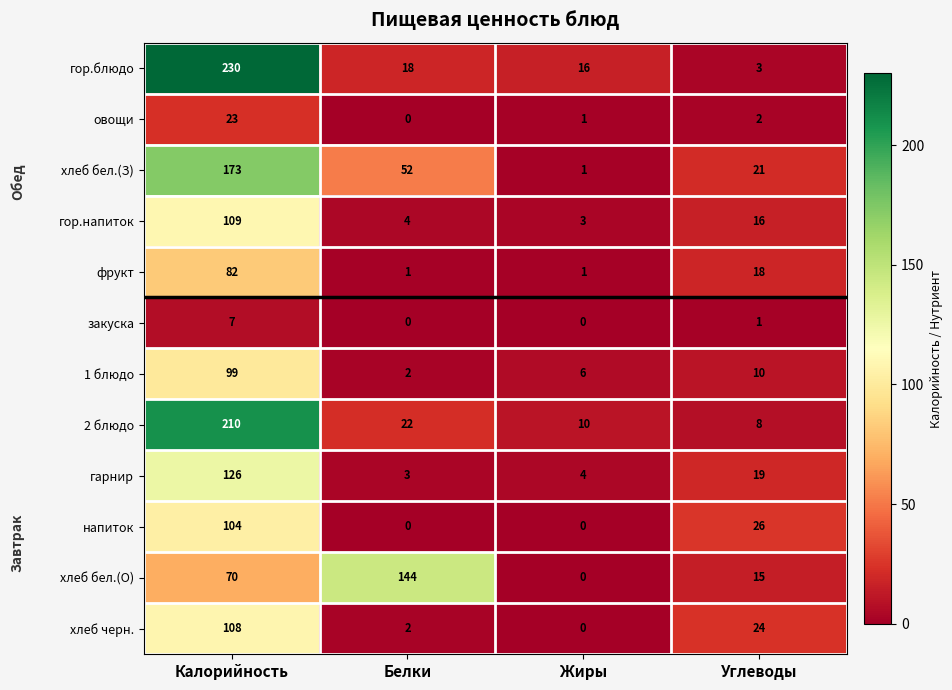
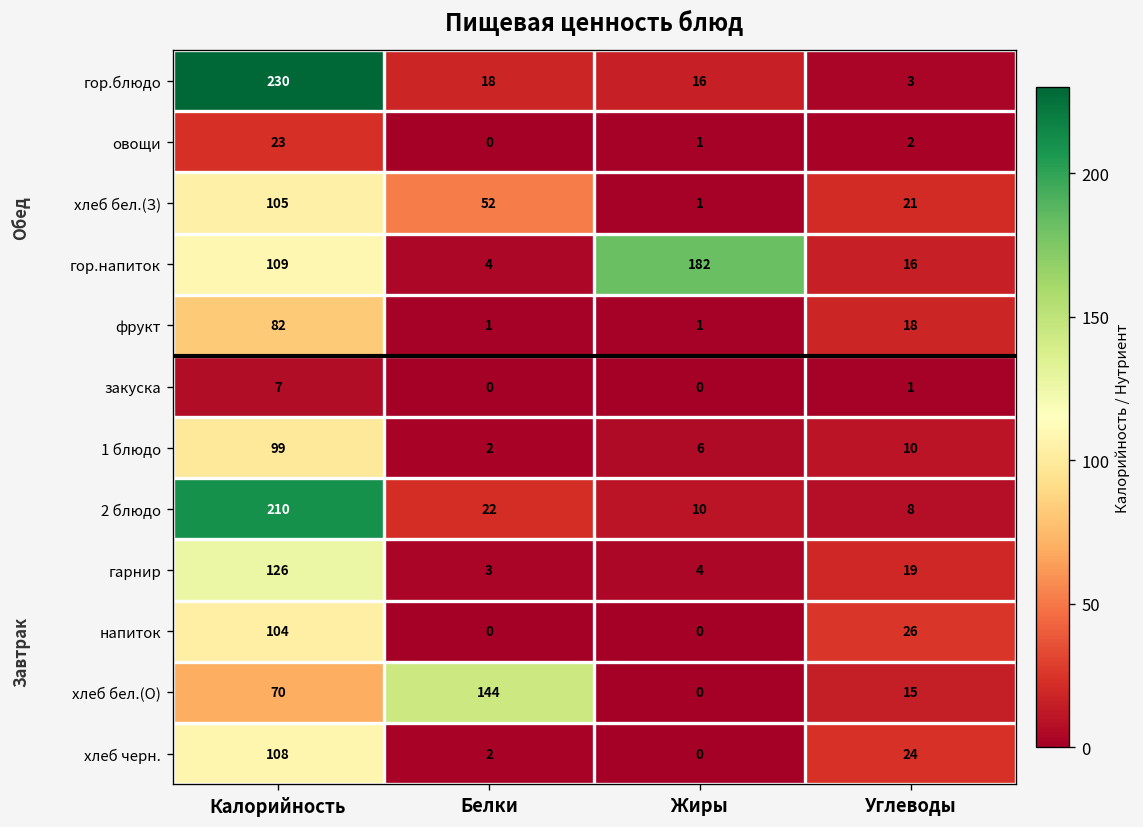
хлеб бел.(З), Калорийность: 173 -> 105
гор.напиток, Жиры: 3 -> 182
